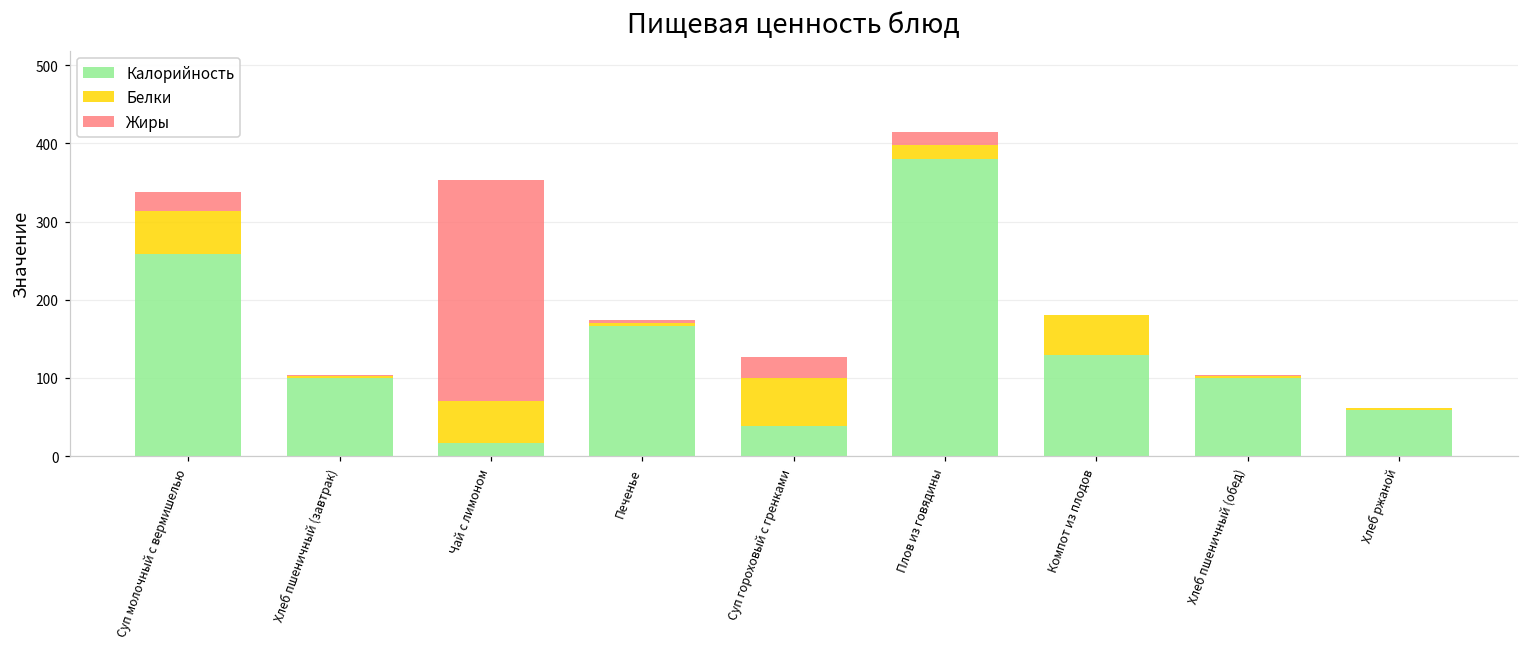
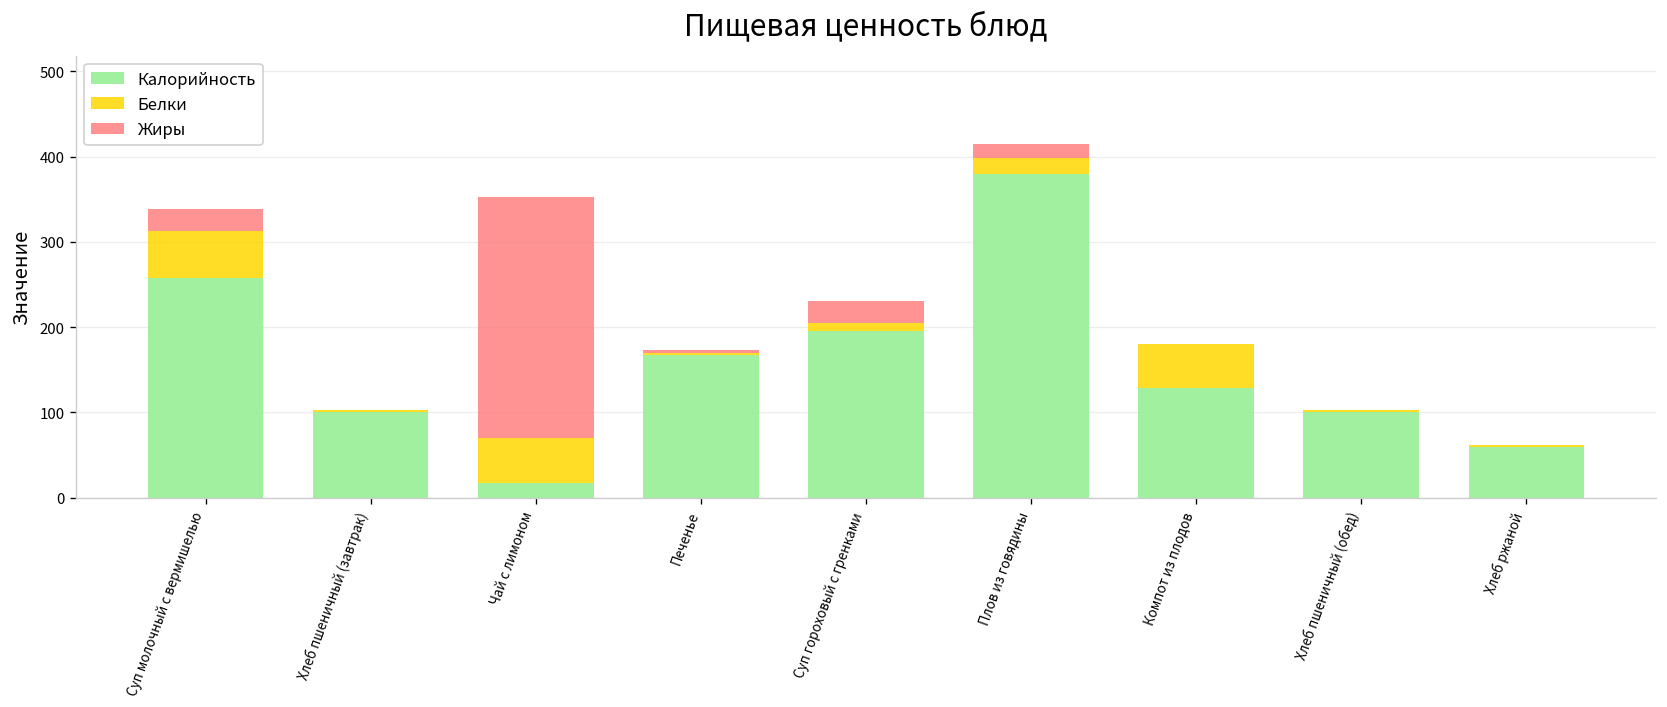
Калорийность, Суп гороховый с гренками: 40 -> 200
Белки, Суп гороховый с гренками: 60 -> 10
